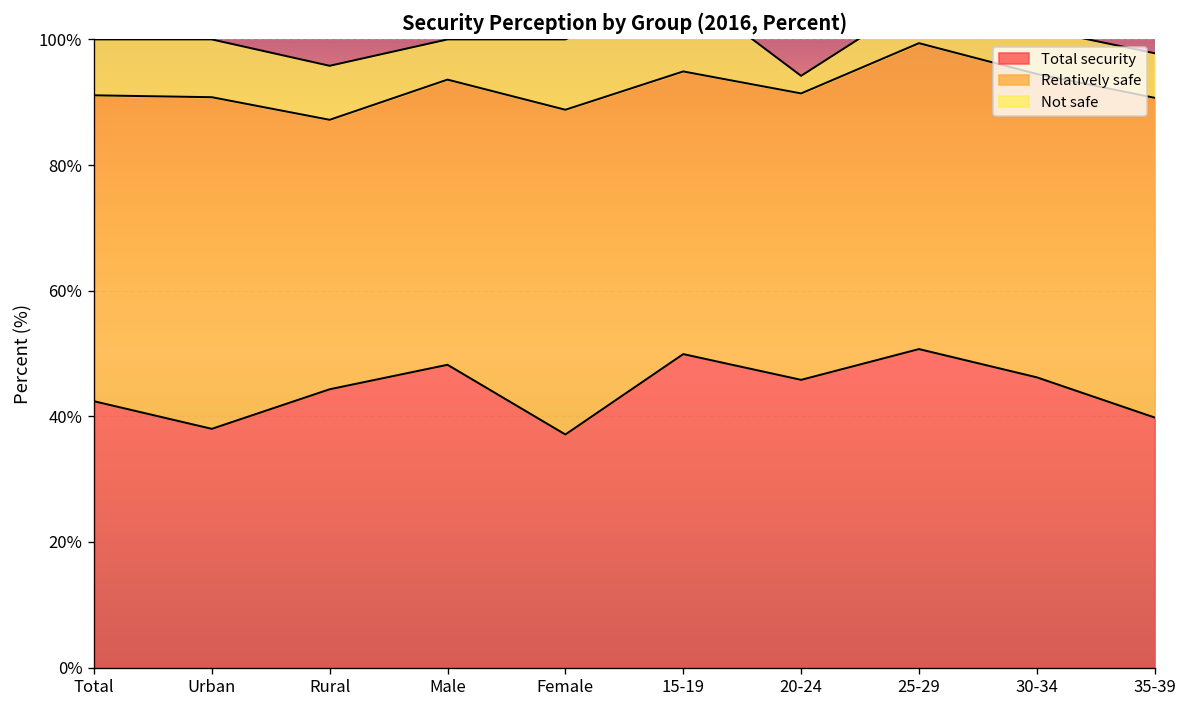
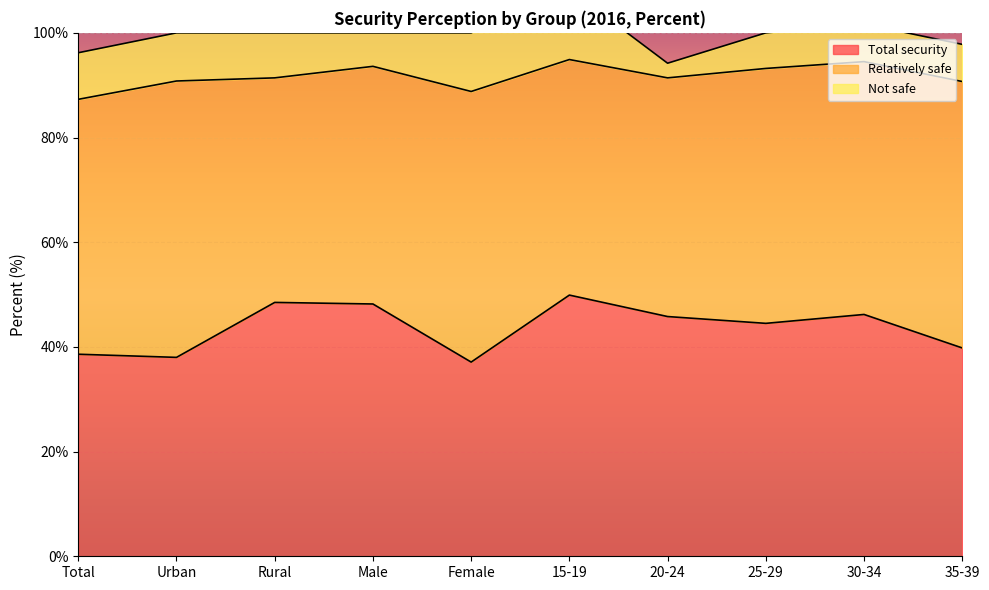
Total security, Total: 42% -> 39%
Total security, Rural: 44% -> 49%
Total security, 25-29: 51% -> 45%
